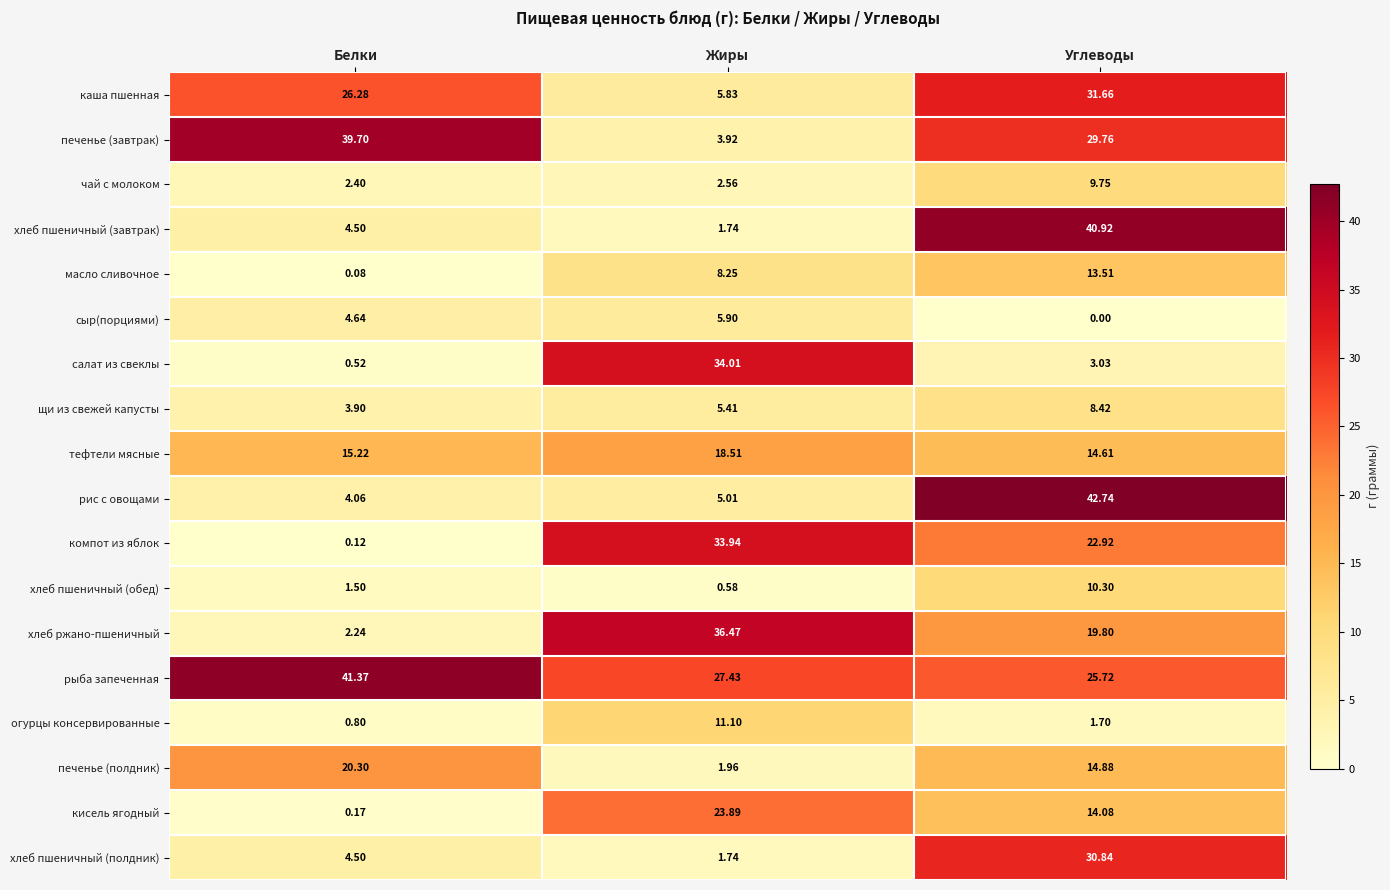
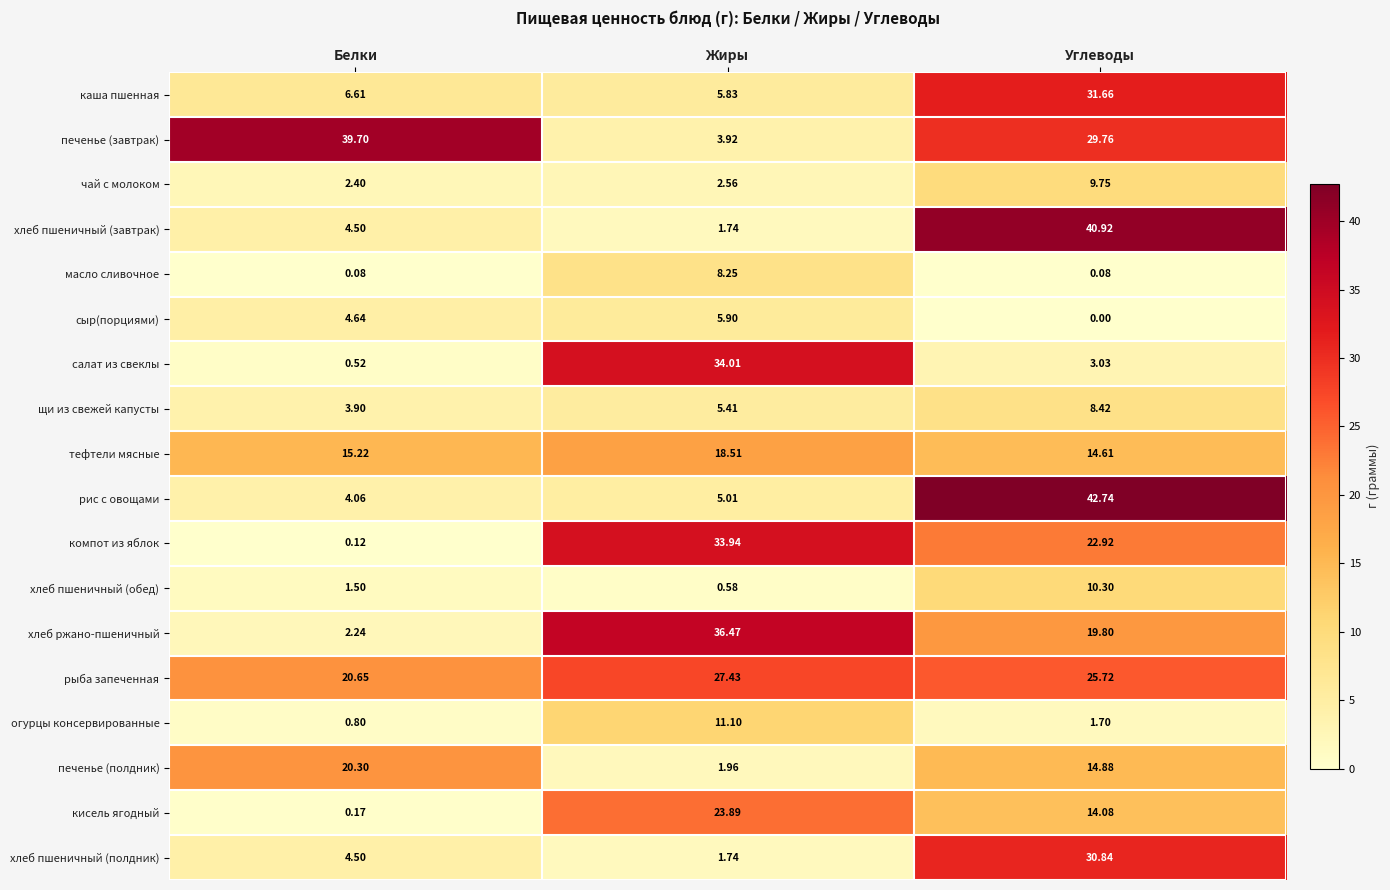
каша пшенная, Белки: 26.28 -> 6.61
масло сливочное, Углеводы: 13.51 -> 0.08
рыба запеченная, Белки: 41.37 -> 20.65
